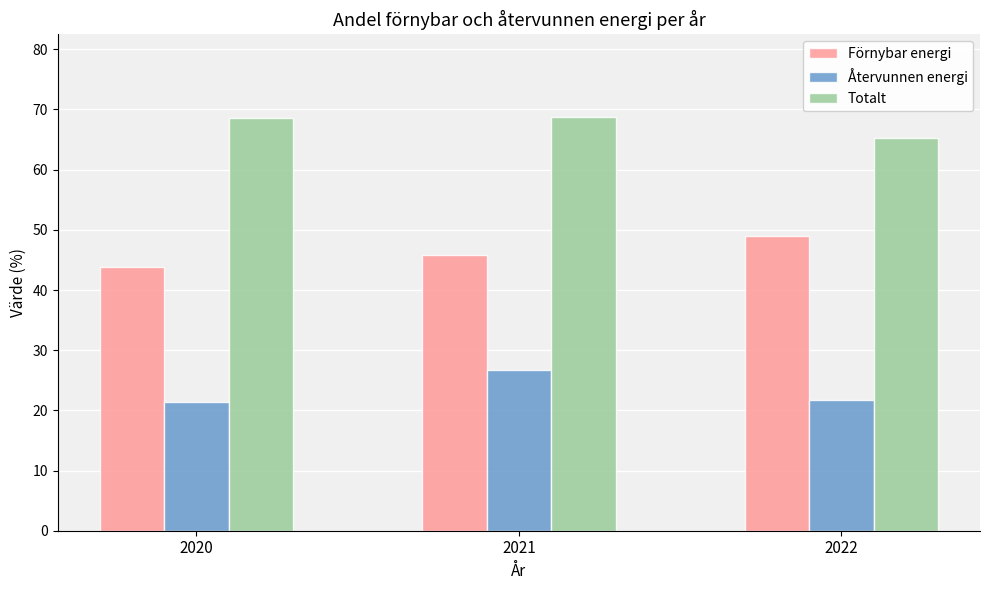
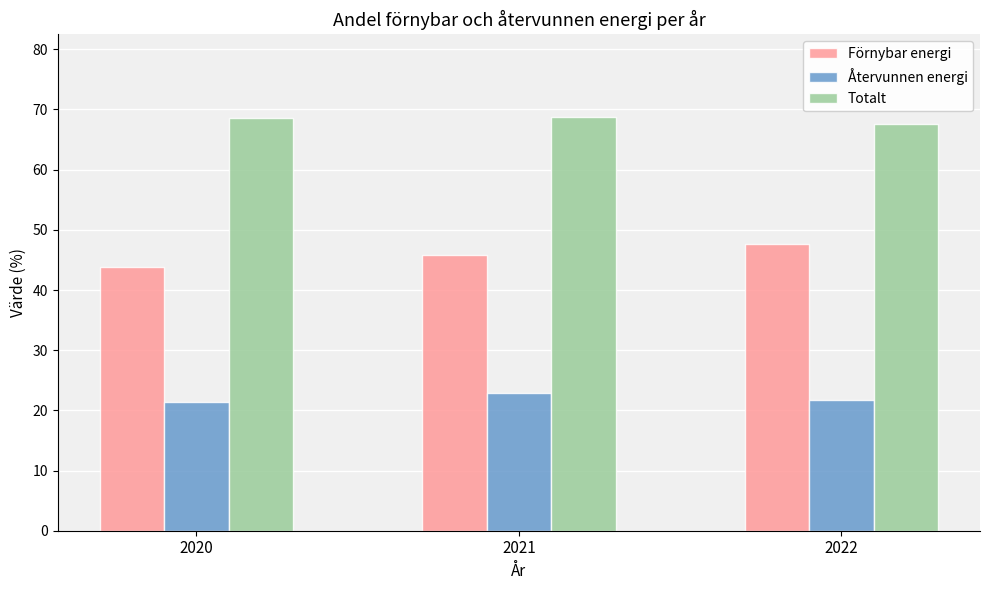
Återvunnen energi, 2021: 27 -> 23
Förnybar energi, 2022: 49 -> 48
Totalt, 2022: 65 -> 68
